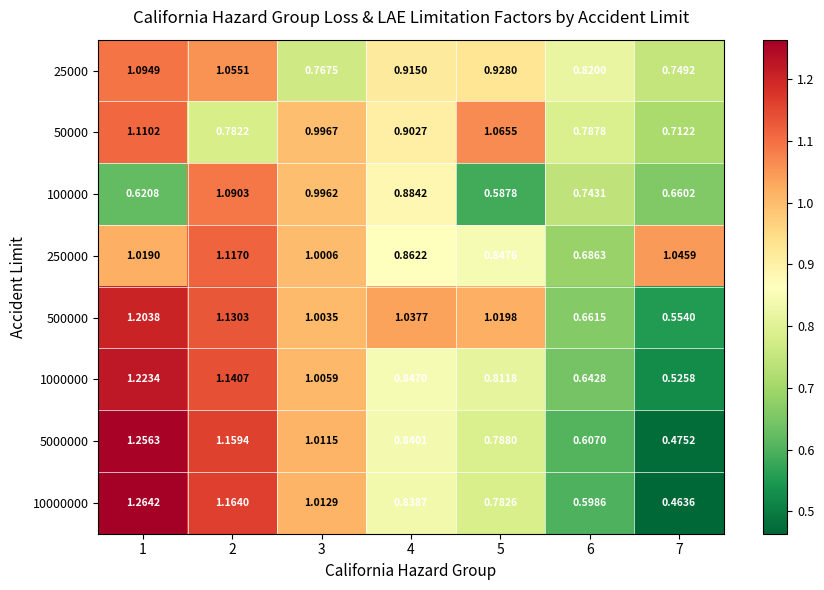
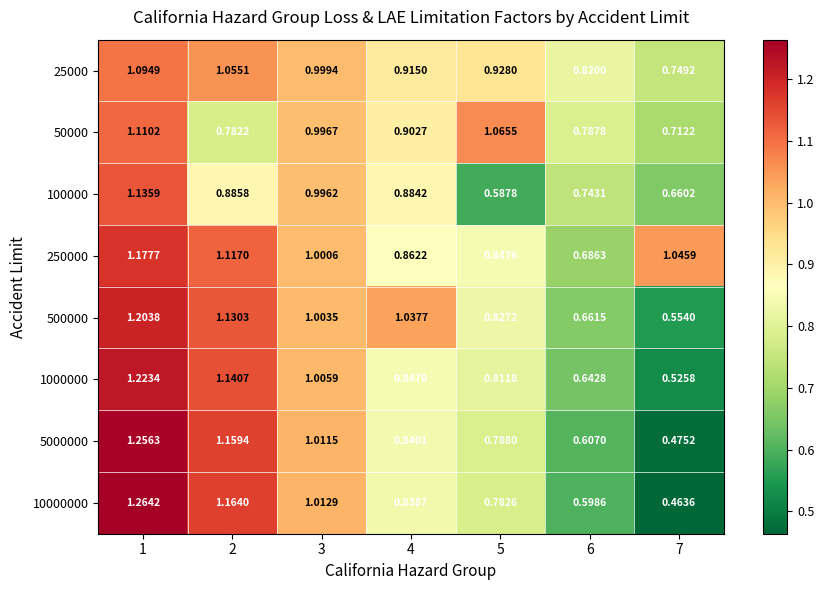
25000, 3: 0.7675 -> 0.9994
100000, 1: 0.6208 -> 1.1359
100000, 2: 1.0903 -> 0.8858
250000, 1: 1.0190 -> 1.1777
500000, 5: 1.0198 -> 0.8272
